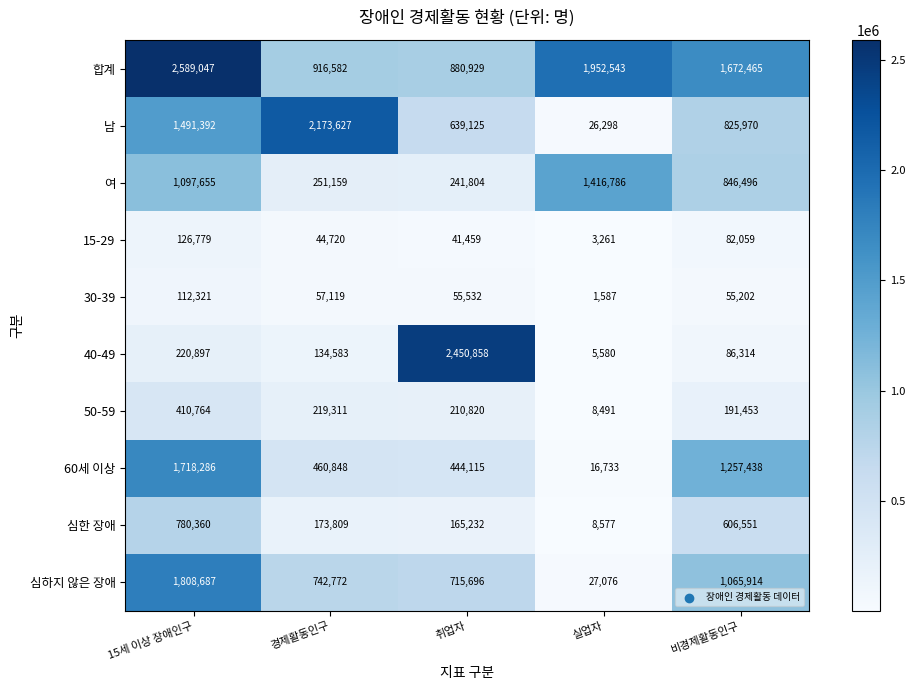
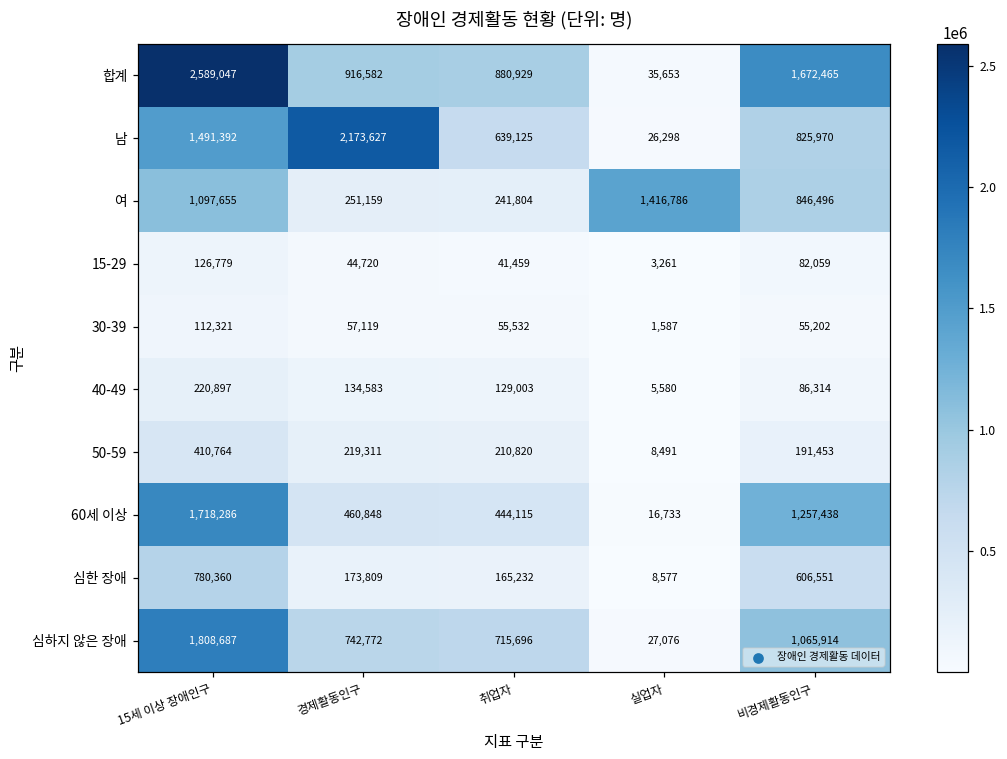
합계, 실업자: 1,952,543 -> 35,653
40-49, 취업자: 2,450,858 -> 129,003
